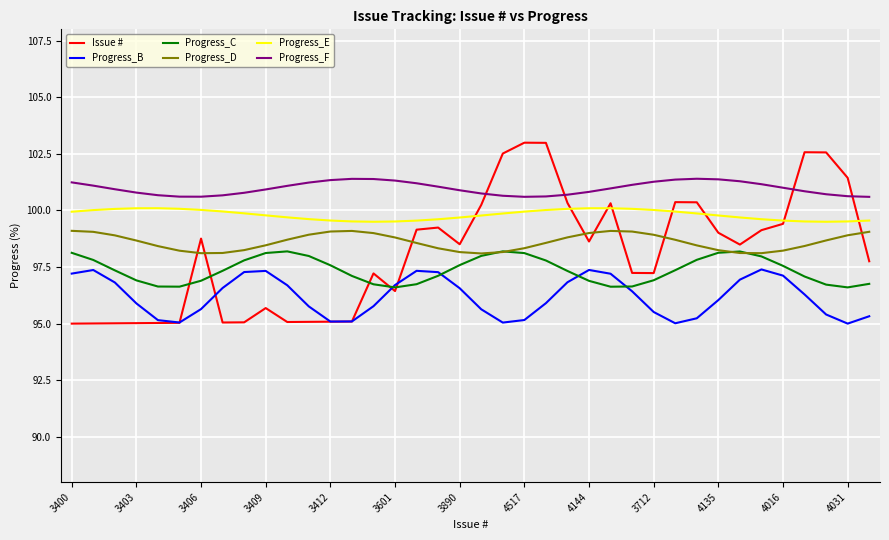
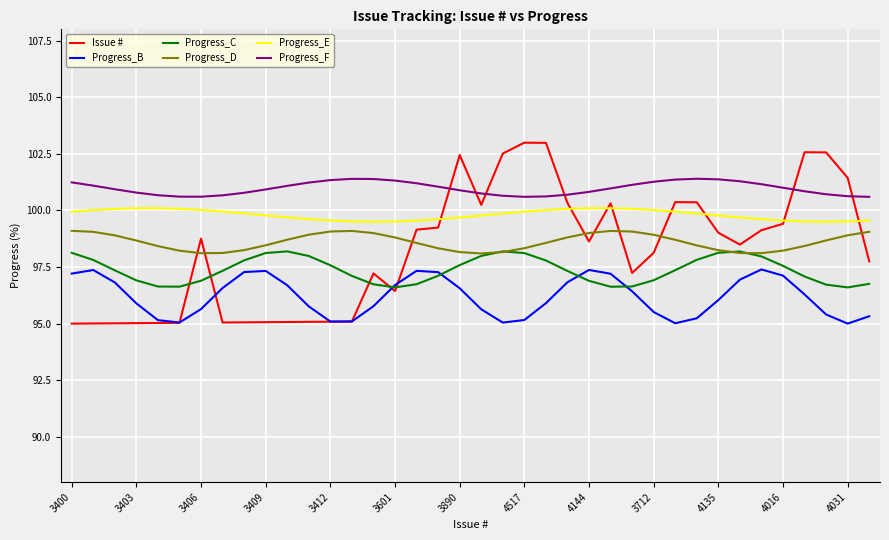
Issue #, 3409: 95.7 -> 95.1
Issue #, 3890: 98.5 -> 102.4
Issue #, 3712: 97.2 -> 98.1
